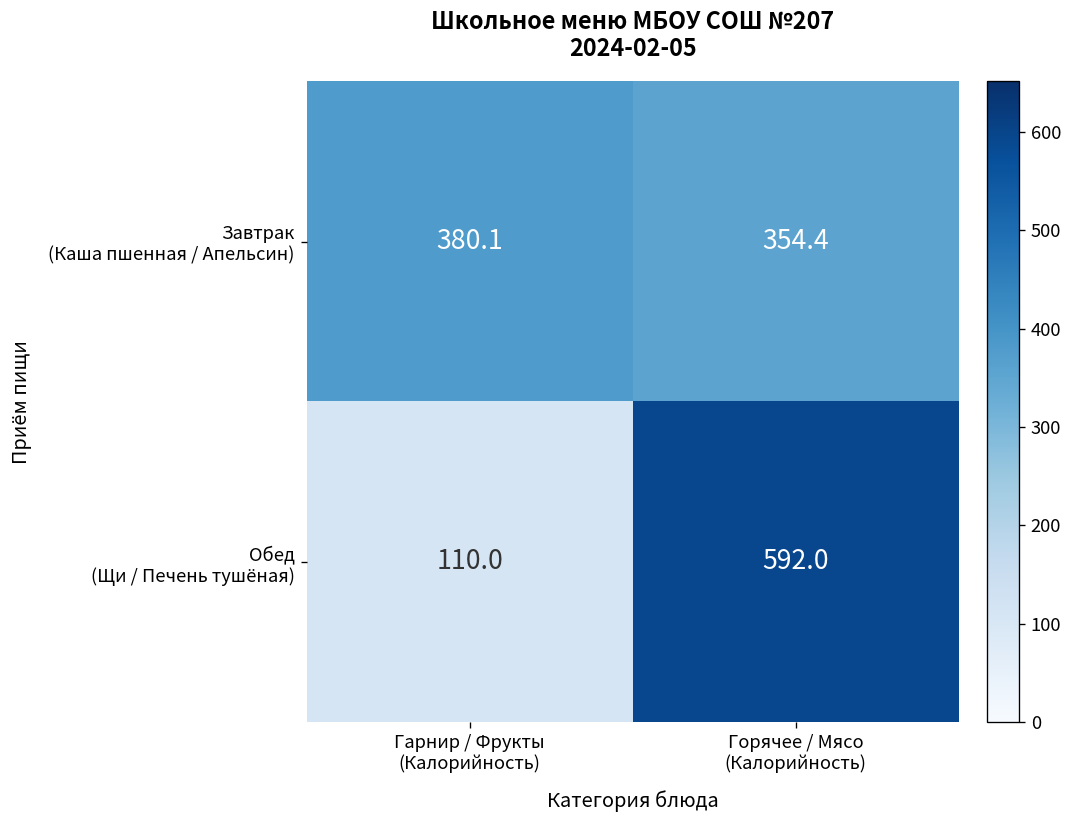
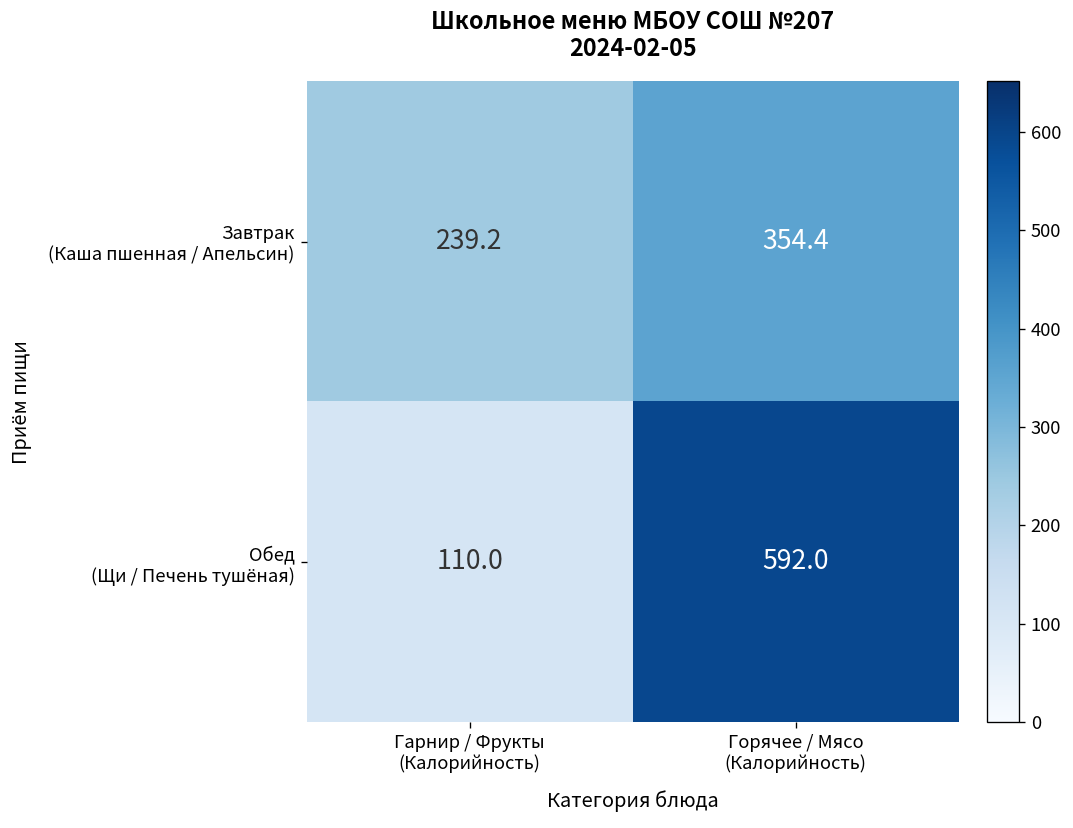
Завтрак (Каша пшенная / Апельсин), Гарнир / Фрукты (Калорийность): 380.1 -> 239.2
